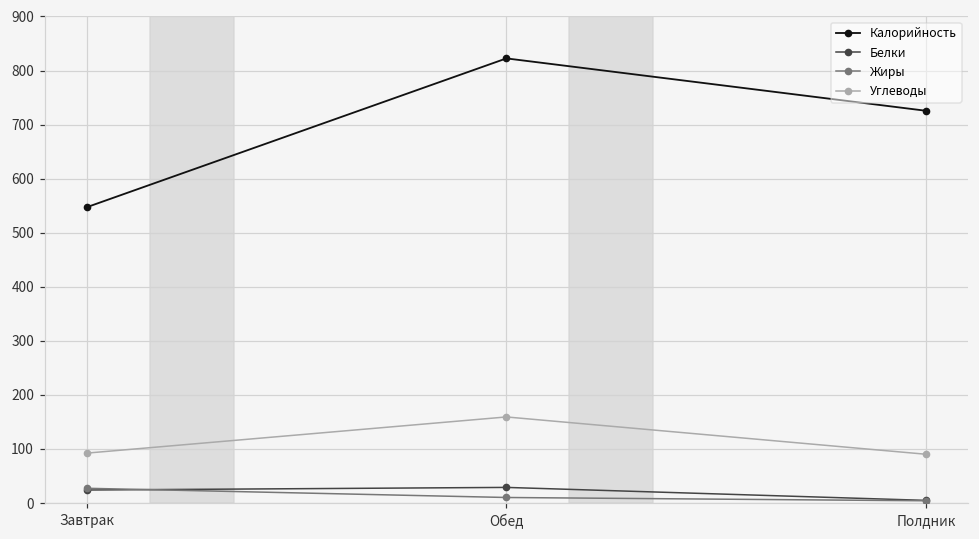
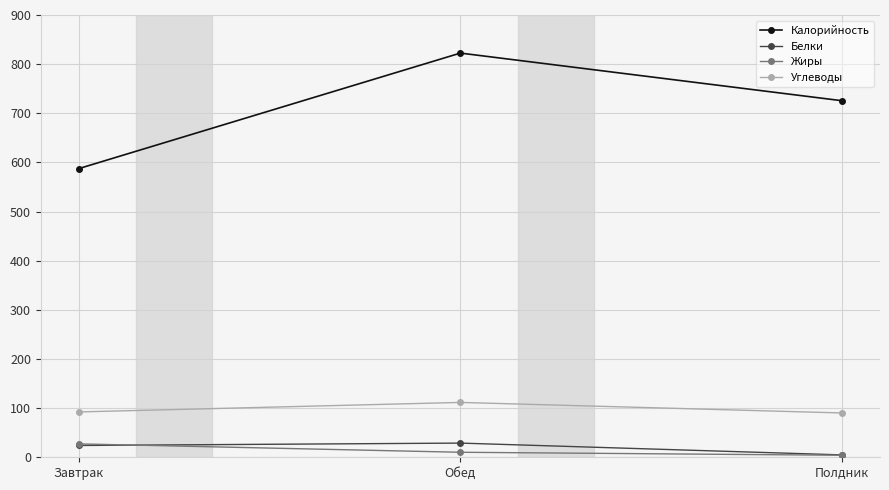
Калорийность, Завтрак: 550 -> 590
Углеводы, Обед: 160 -> 110
